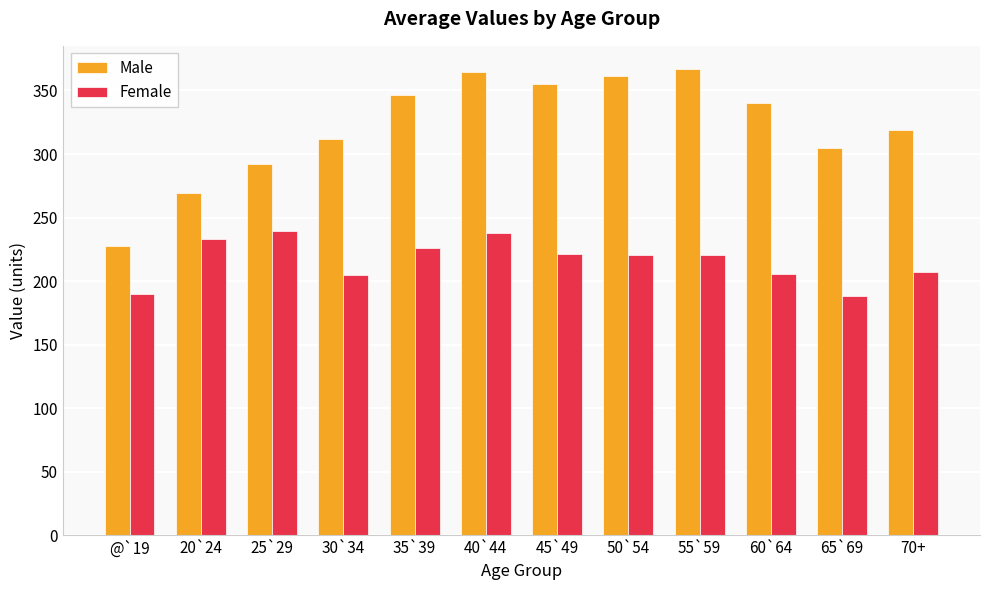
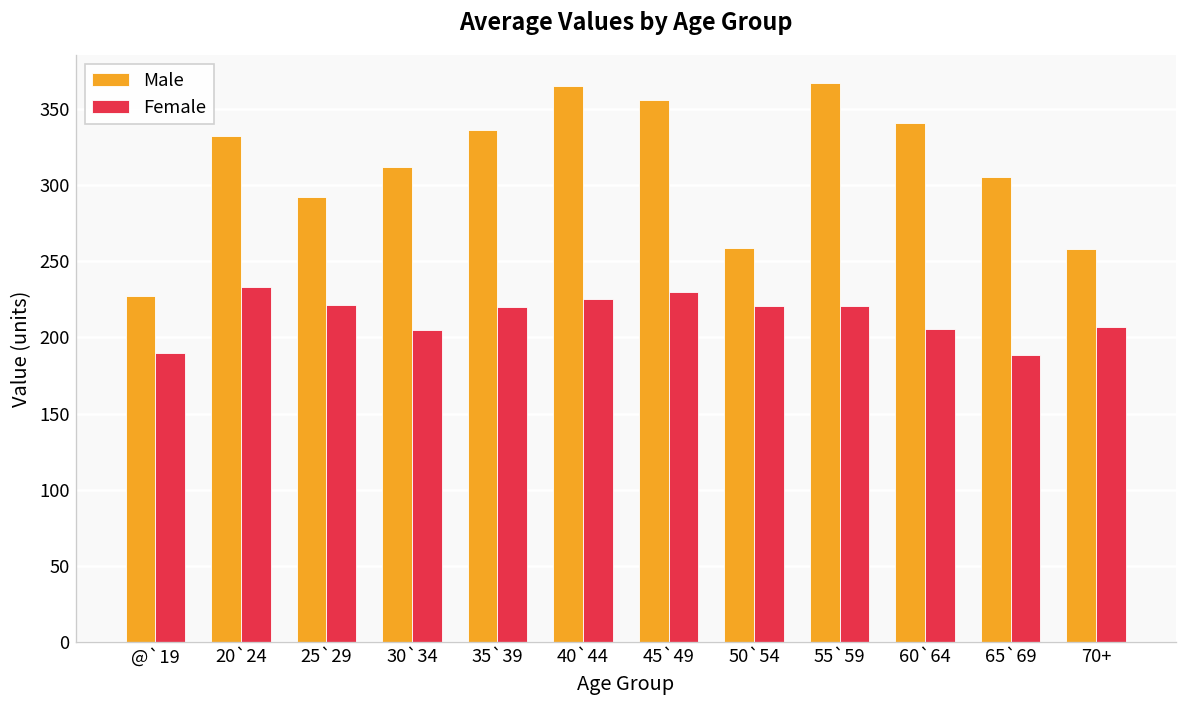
Male, 20`24: 270 -> 332
Female, 25`29: 240 -> 222
Male, 35`39: 346 -> 336
Female, 35`39: 226 -> 220
Female, 40`44: 238 -> 225
Female, 45`49: 221 -> 230
Male, 50`54: 361 -> 258
Male, 70+: 319 -> 258
